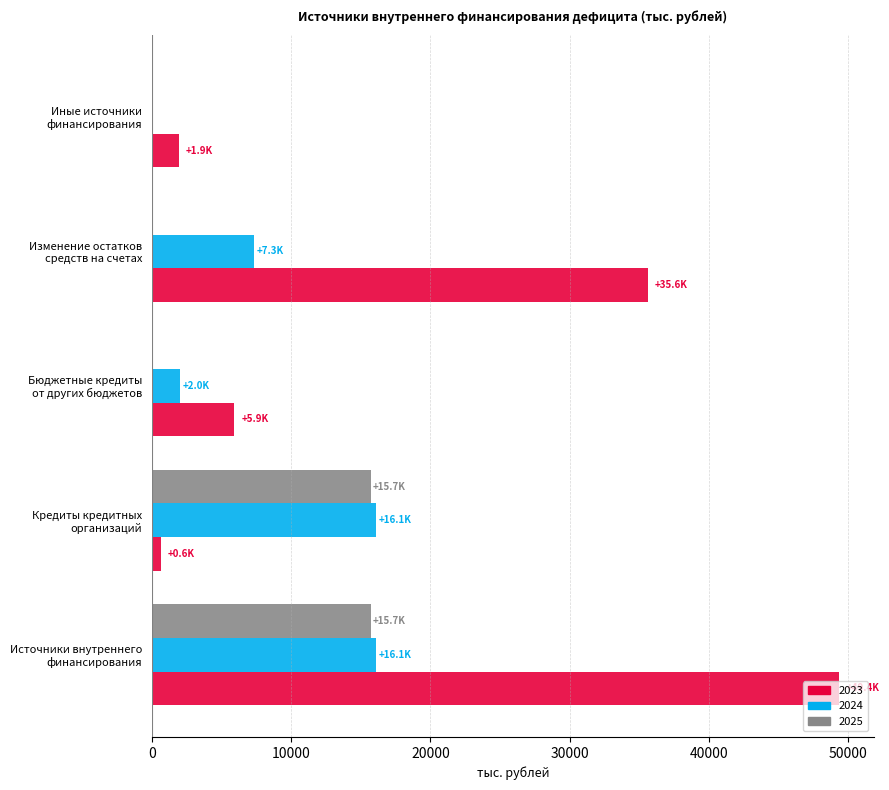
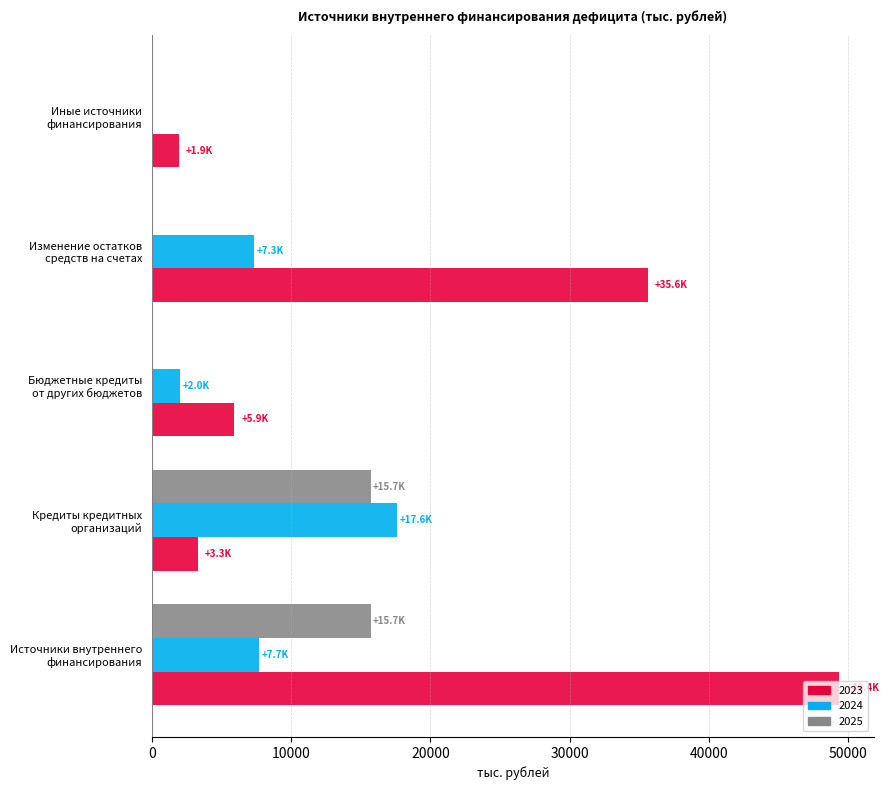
2024, Кредиты кредитных организаций: +16.1K -> +17.6K
2023, Кредиты кредитных организаций: +0.6K -> +3.3K
2024, Источники внутреннего финансирования: +16.1K -> +7.7K
